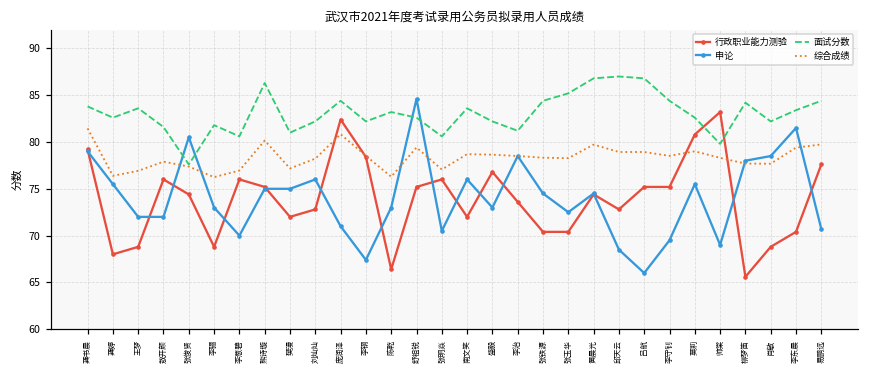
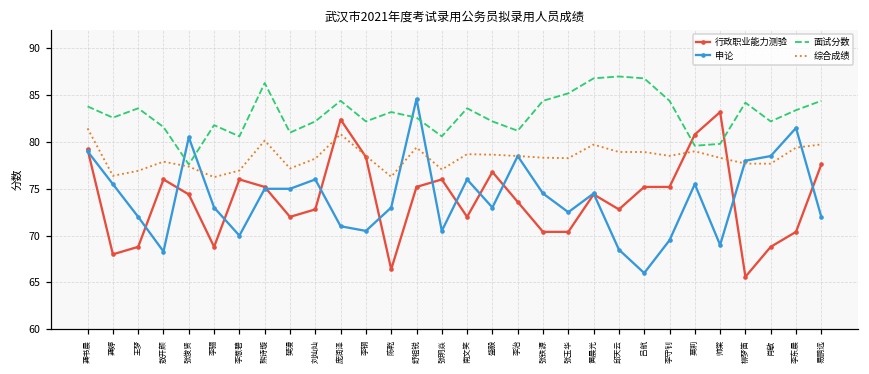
申论, 敖开颜: 72 -> 68
申论, 李钢: 67 -> 71
面试分数, 莫莉: 83 -> 80
申论, 易鹏远: 71 -> 72
